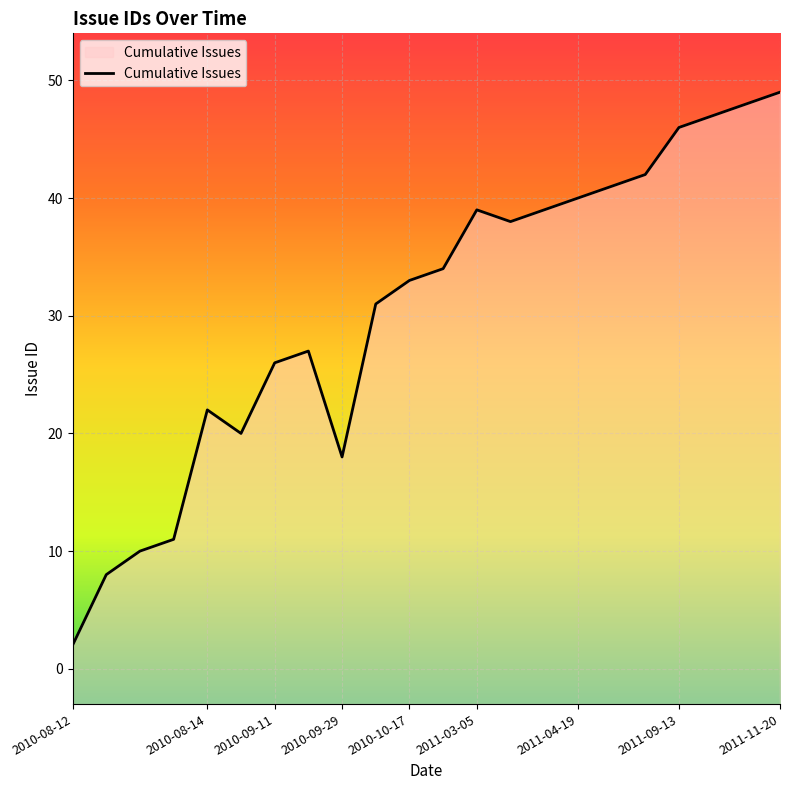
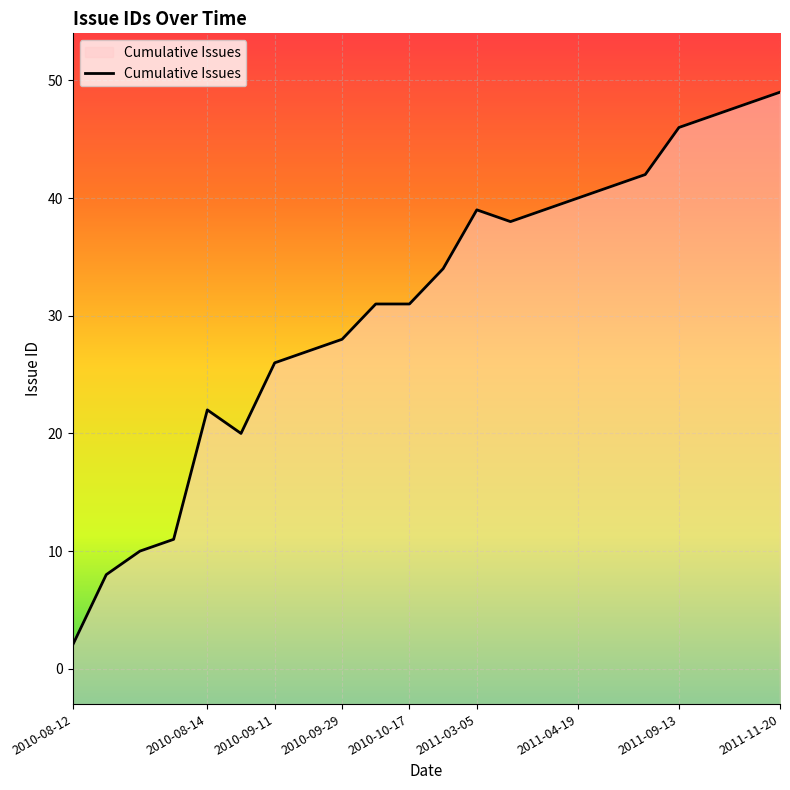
2010-09-29: 18 -> 28
2010-10-17: 33 -> 31
